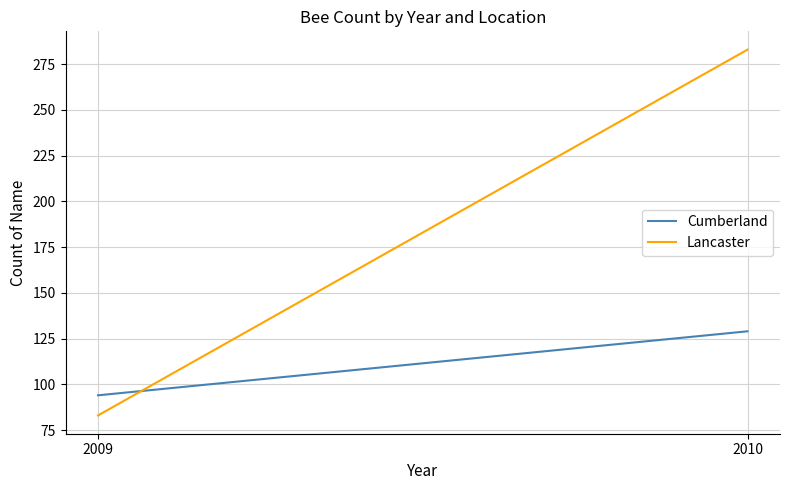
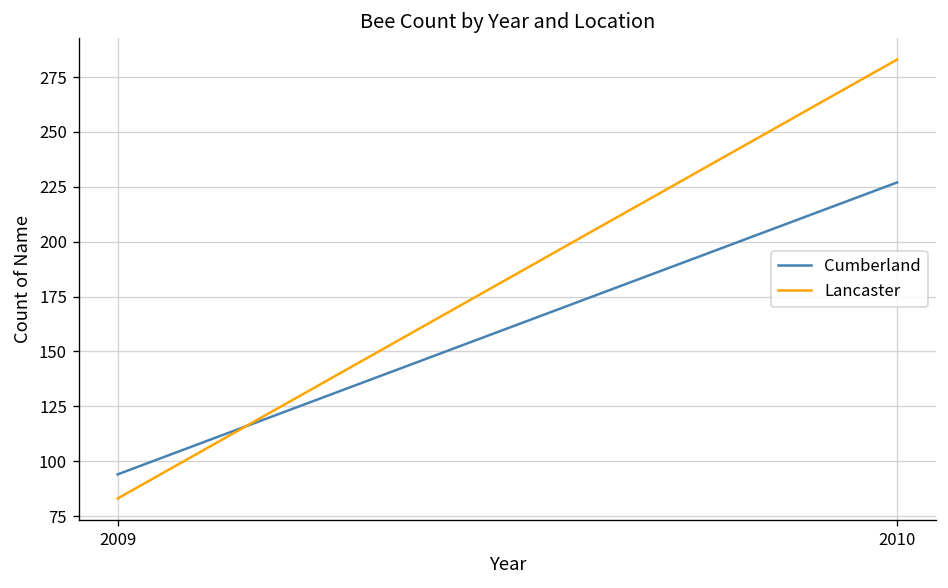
Cumberland, 2010: 129 -> 227
